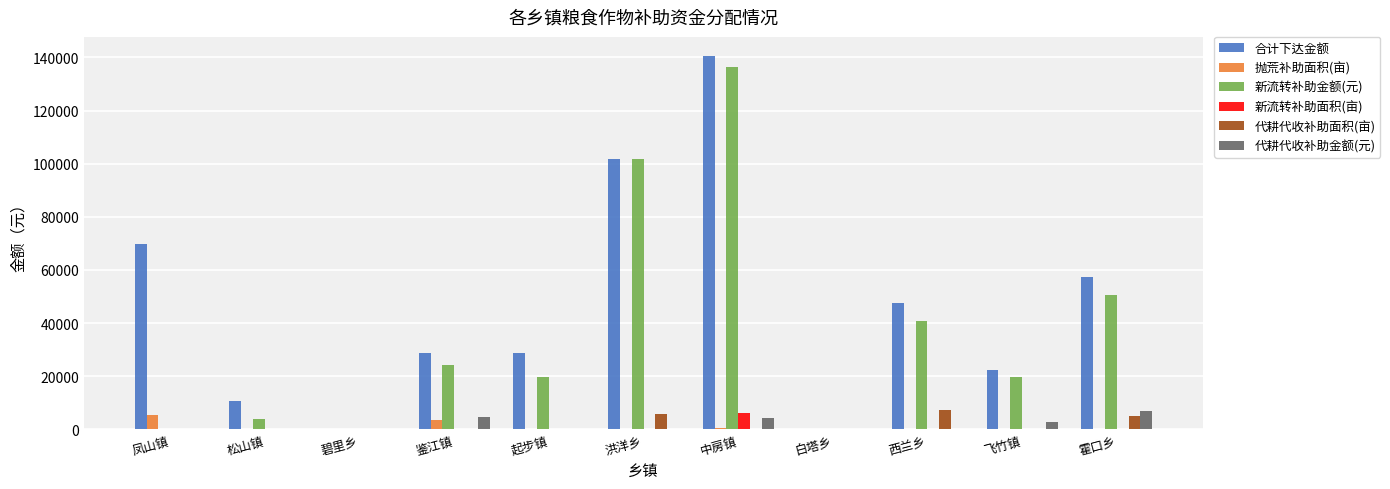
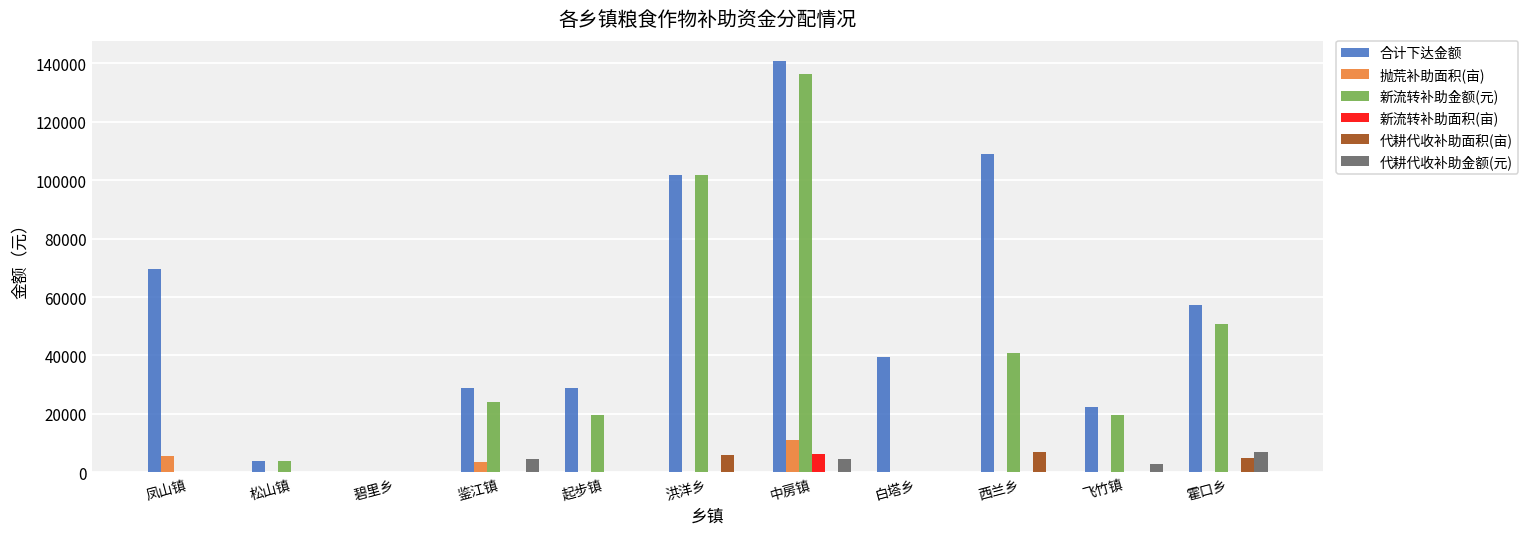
合计下达金额, 松山镇: 11000 -> 4000
抛荒补助面积(亩), 中房镇: 0 -> 11000
合计下达金额, 白塔乡: 0 -> 39000
合计下达金额, 西兰乡: 48000 -> 109000
